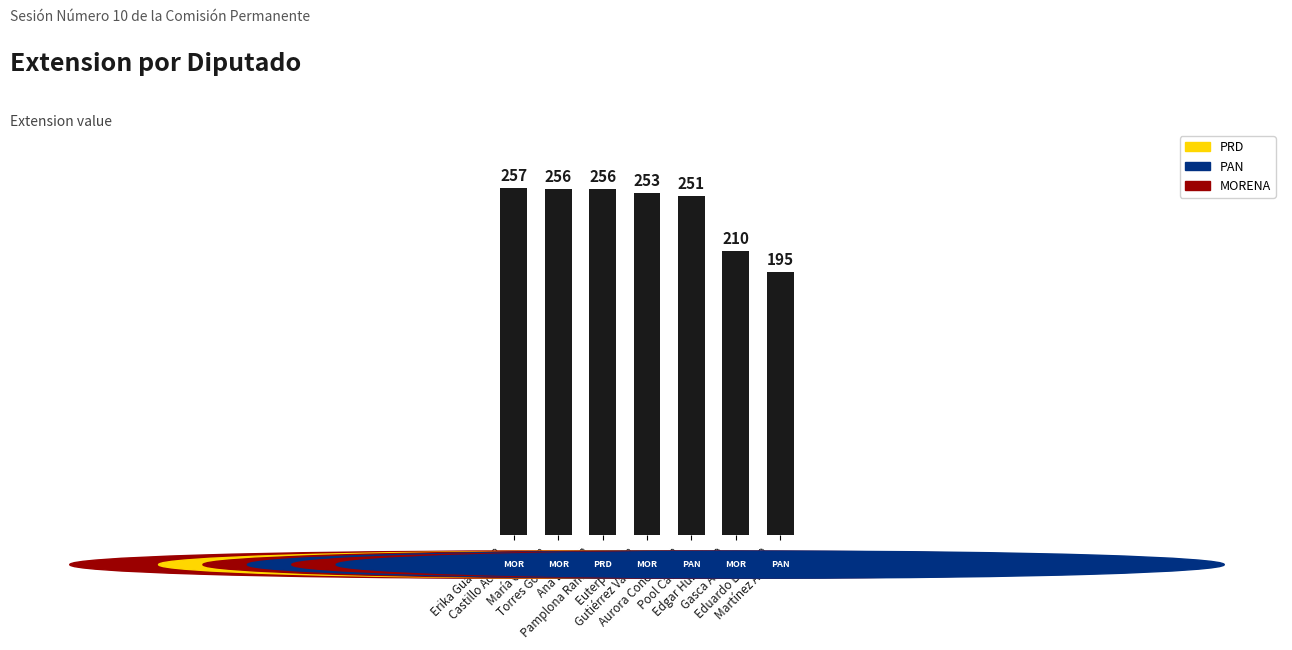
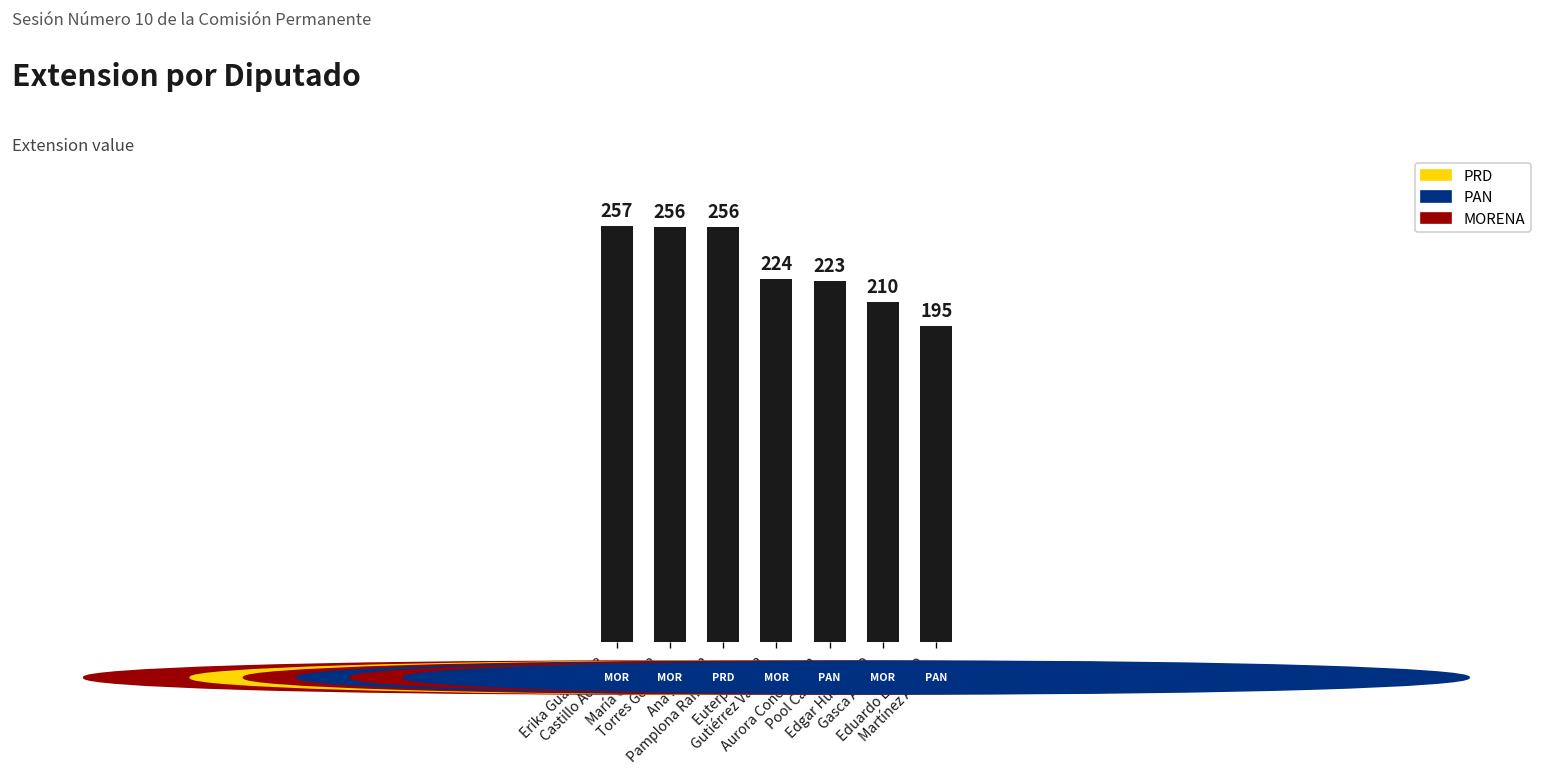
Euterpe Alicia Gutiérrez Valasis: 253 -> 224
Aurora Concepción Pool Cauich: 251 -> 223
